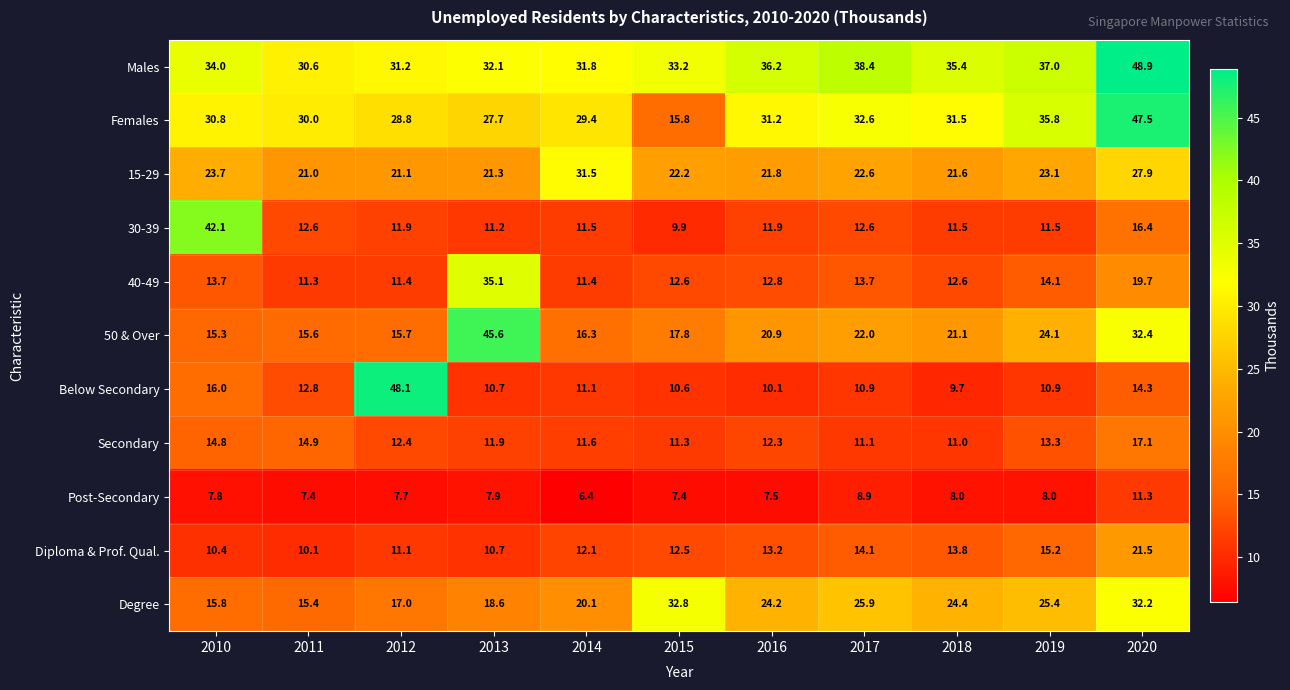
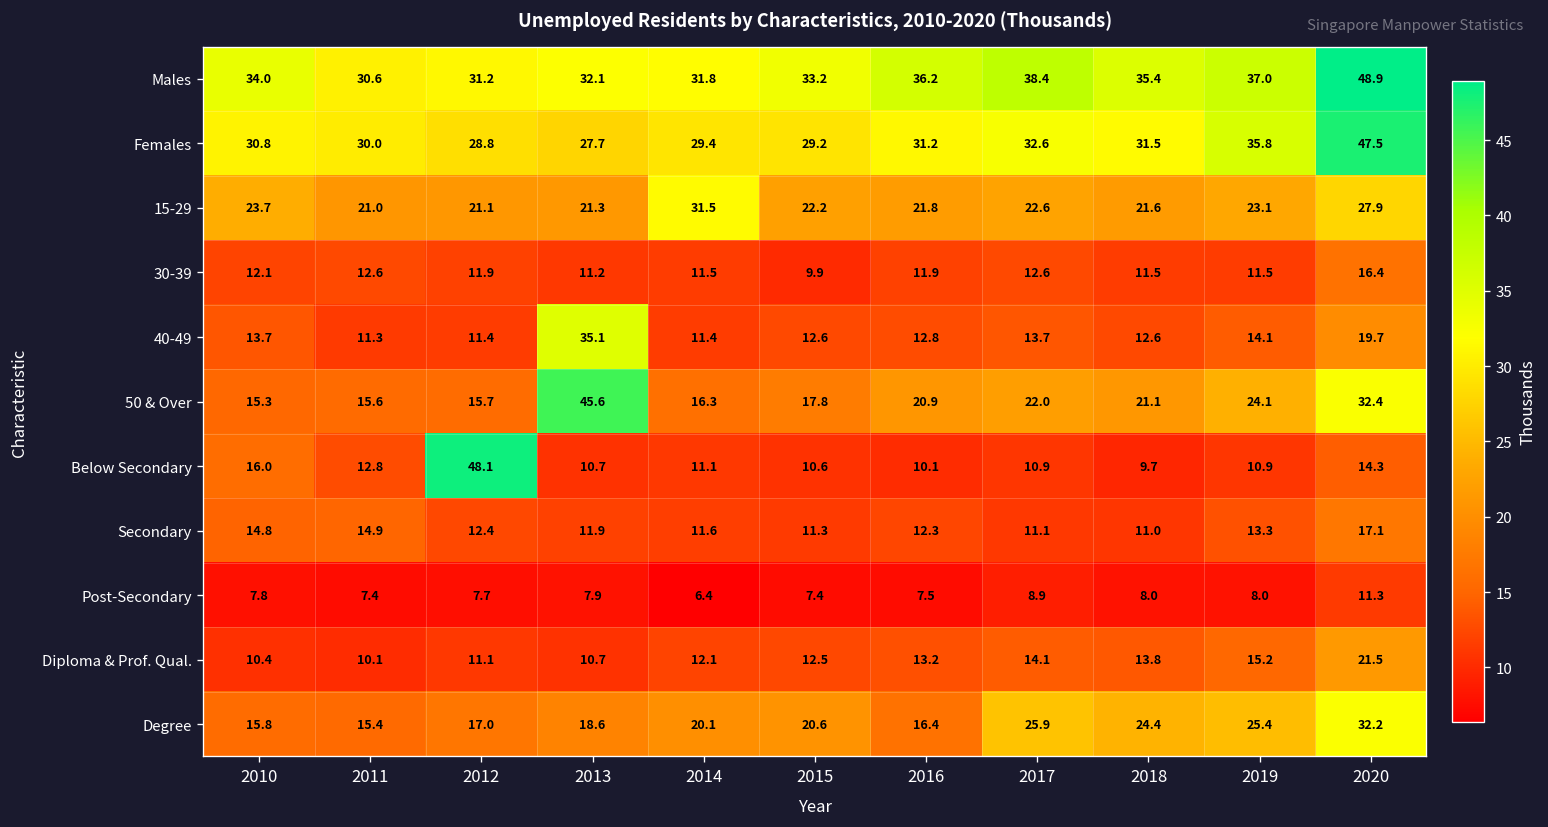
Females, 2015: 15.8 -> 29.2
30-39, 2010: 42.1 -> 12.1
Degree, 2015: 32.8 -> 20.6
Degree, 2016: 24.2 -> 16.4
